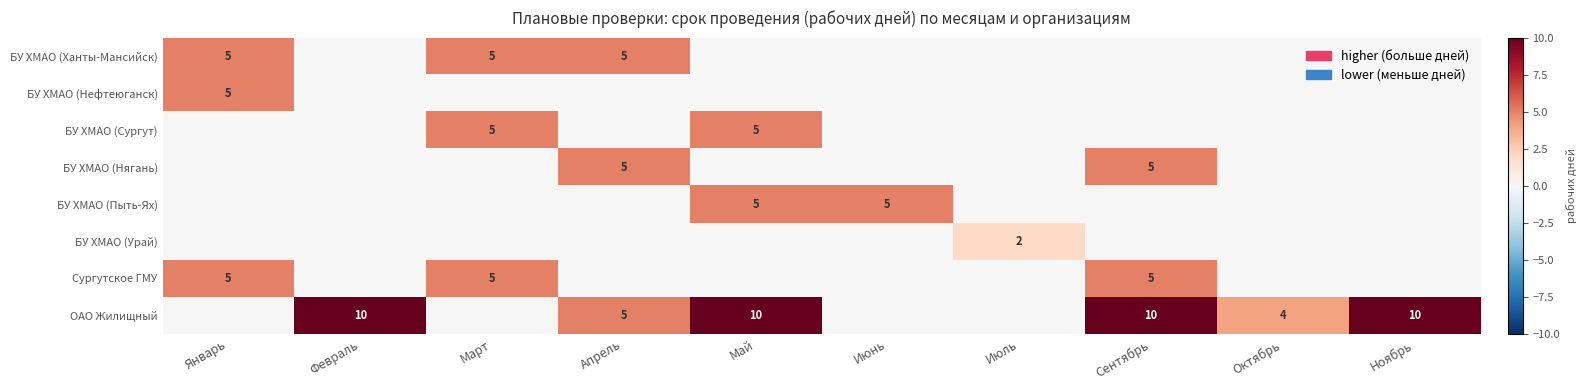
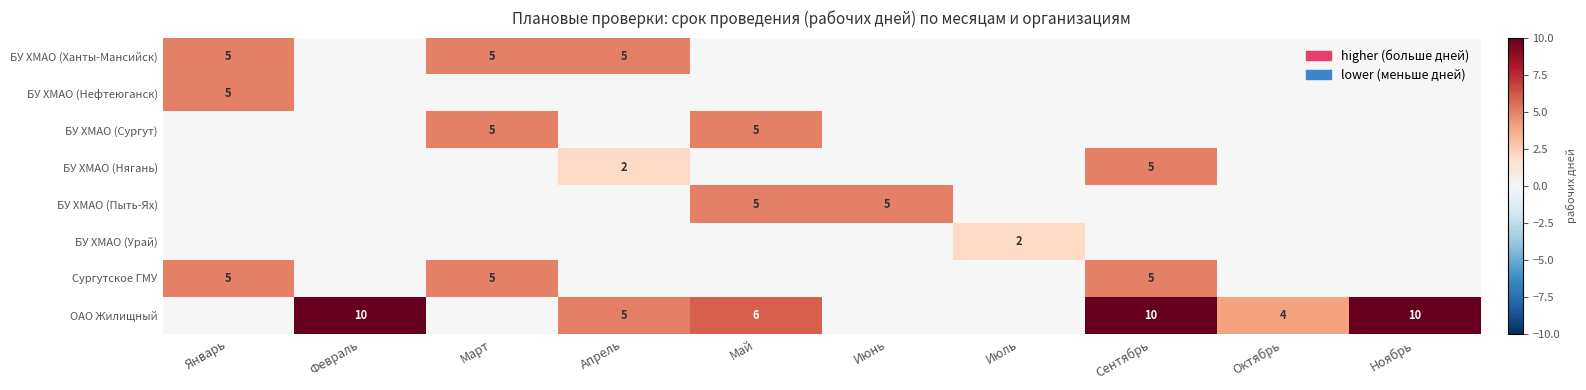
БУ ХМАО (Нягань), Апрель: 5 -> 2
ОАО Жилищный, Май: 10 -> 6
